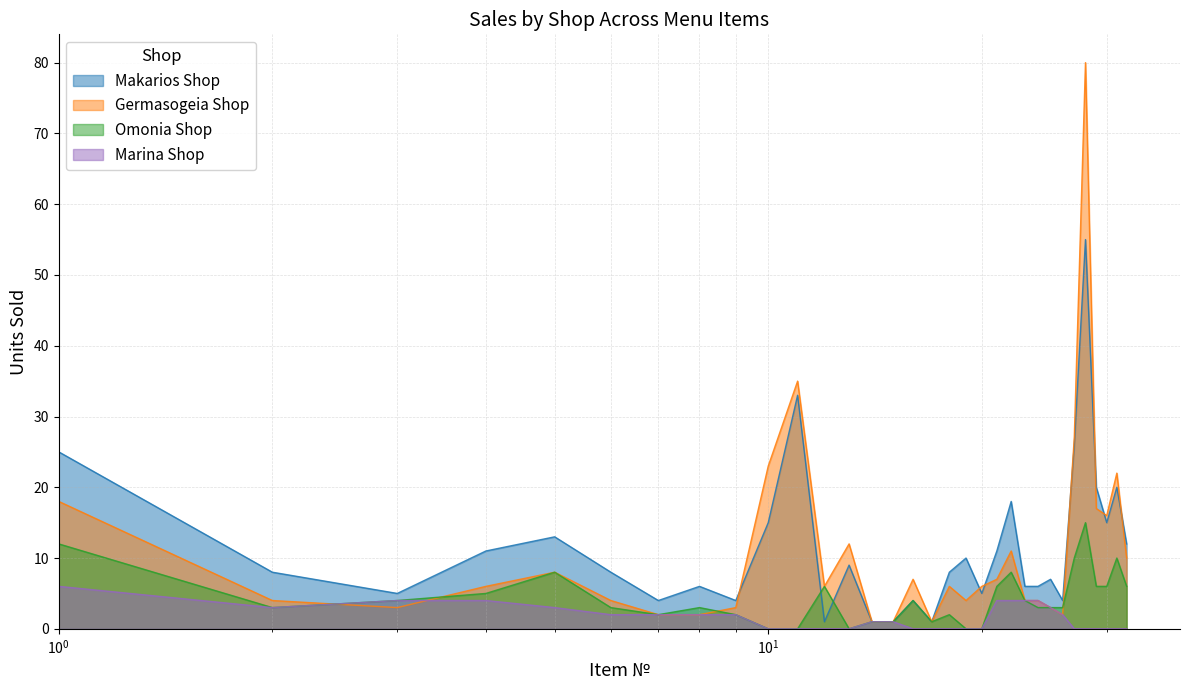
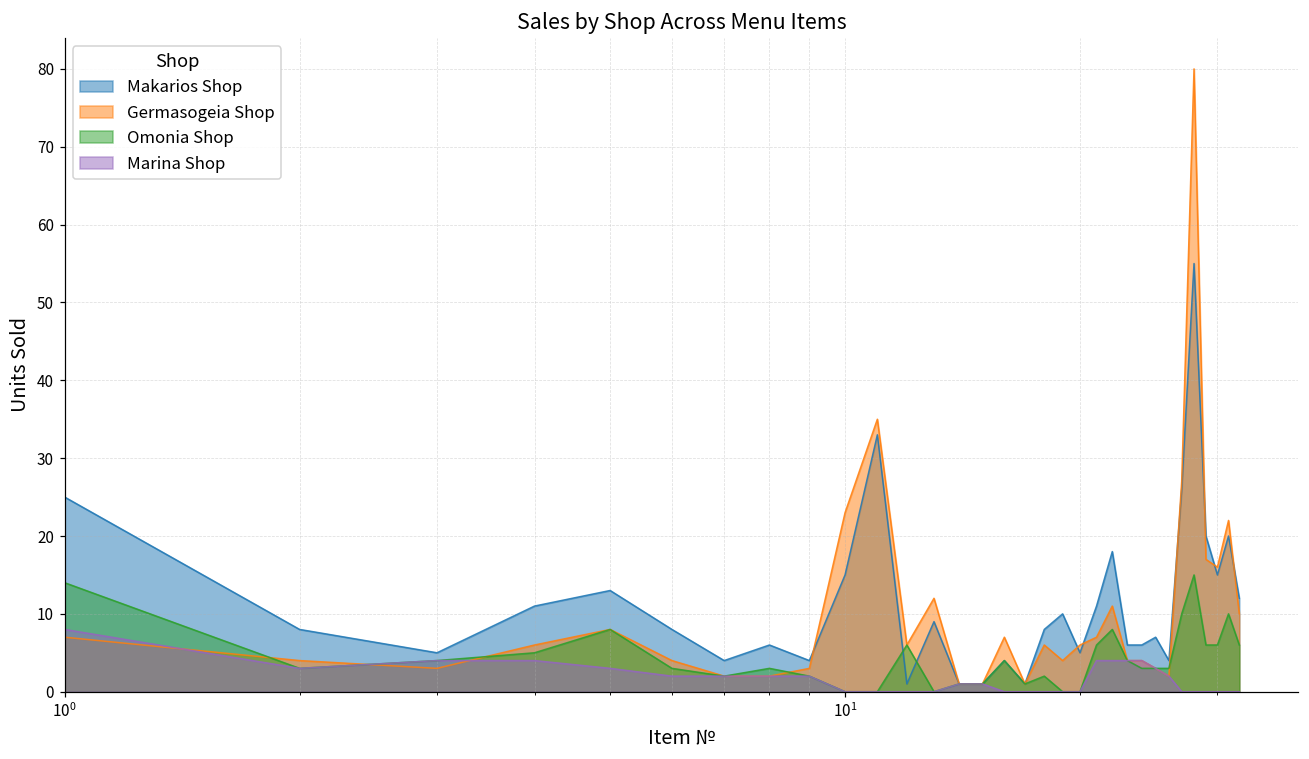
Germasogeia Shop, 10^0: 18 -> 7
Omonia Shop, 10^0: 12 -> 14
Marina Shop, 10^0: 6 -> 8
